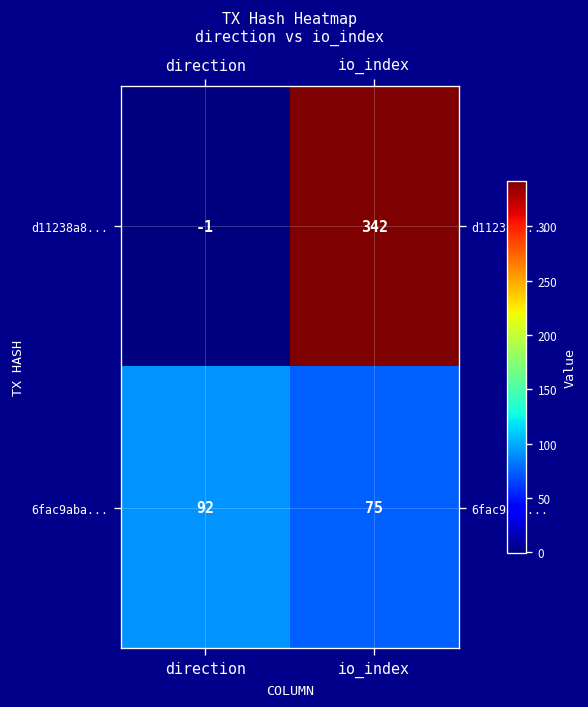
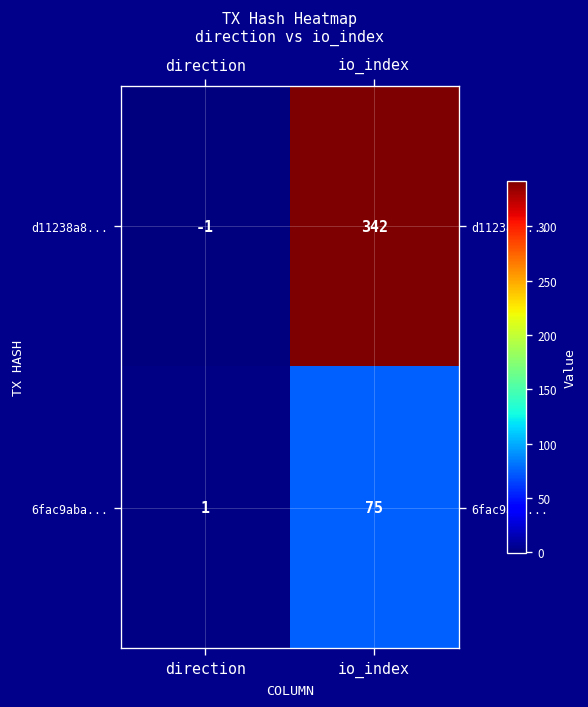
6fac9aba..., direction: 92 -> 1
